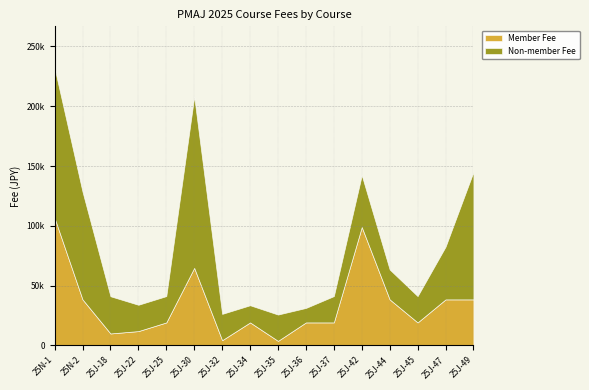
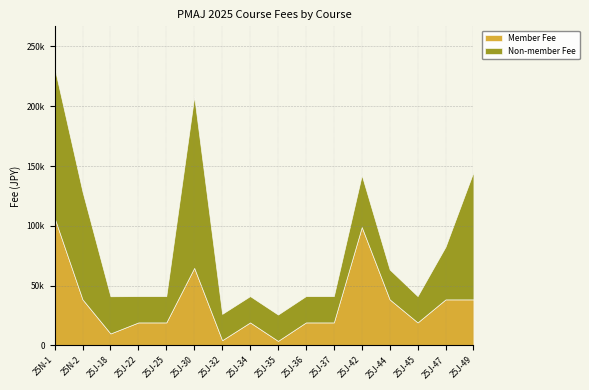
Member Fee, 25J-22: 12000 -> 19000
Non-member Fee, 25J-34: 14000 -> 22000
Non-member Fee, 25J-36: 12000 -> 22000
